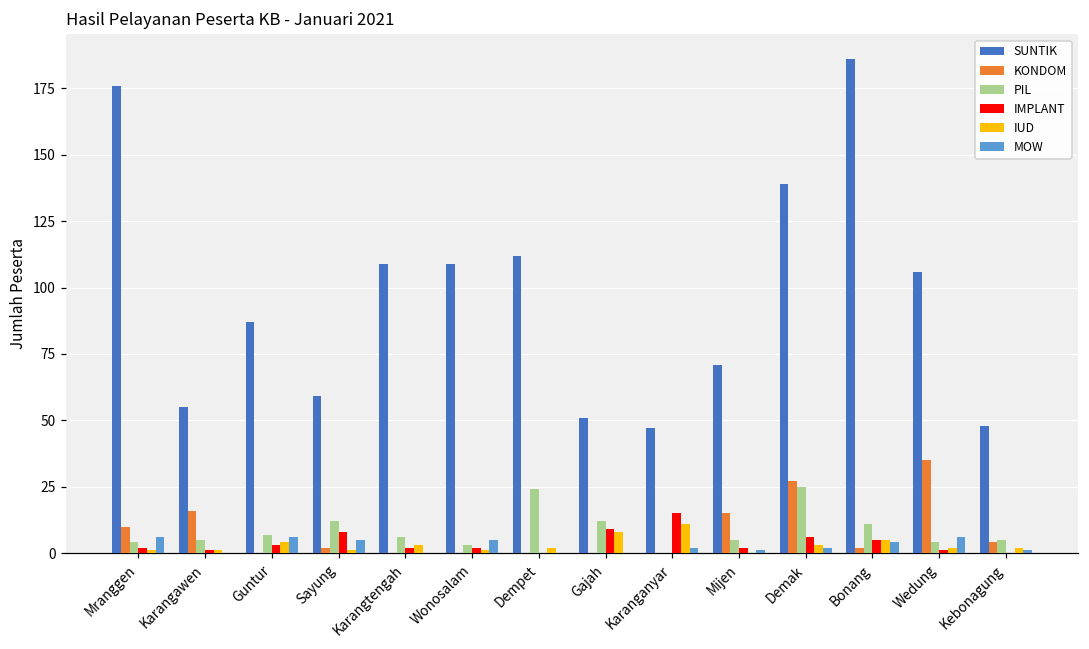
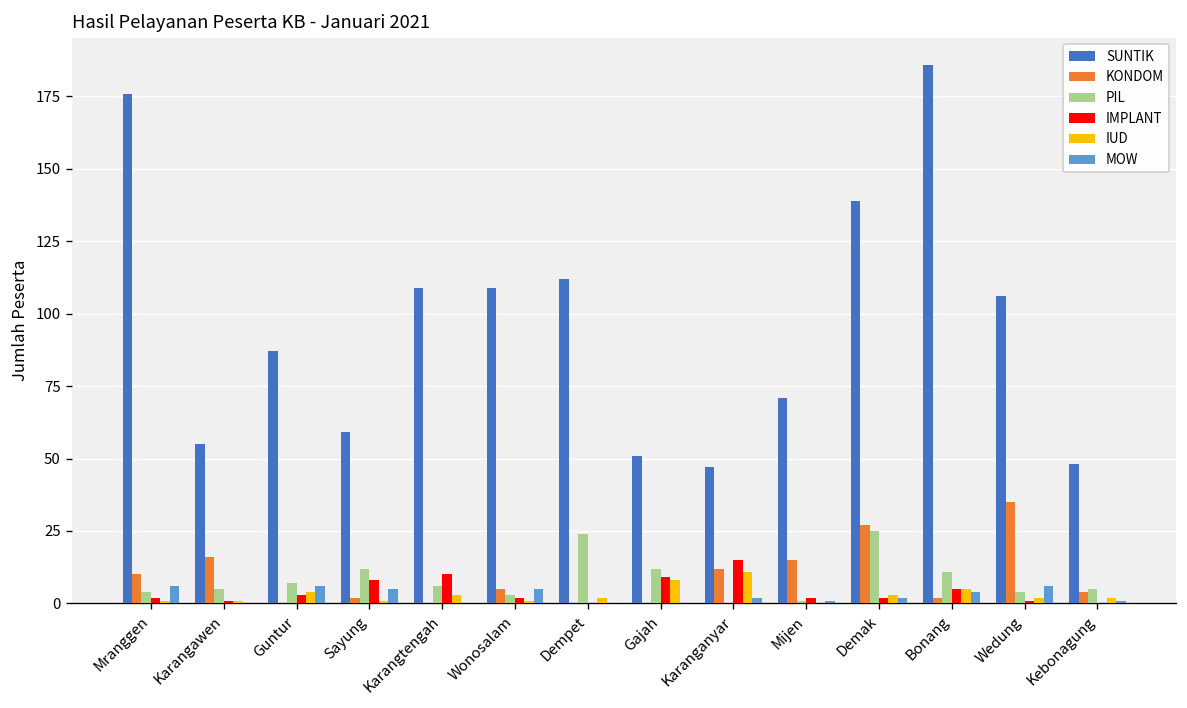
IMPLANT, Karangtengah: 2 -> 10
KONDOM, Wonosalam: 0 -> 5
KONDOM, Karanganyar: 0 -> 12
PIL, Mijen: 5 -> 1
IMPLANT, Demak: 6 -> 2
